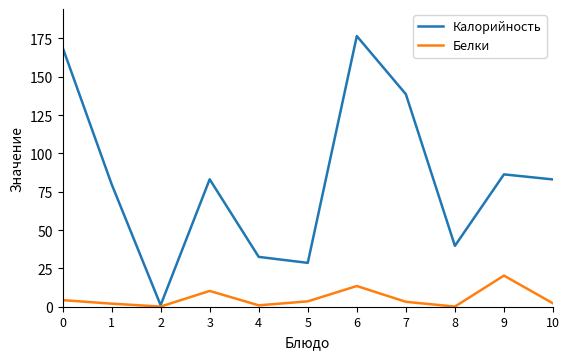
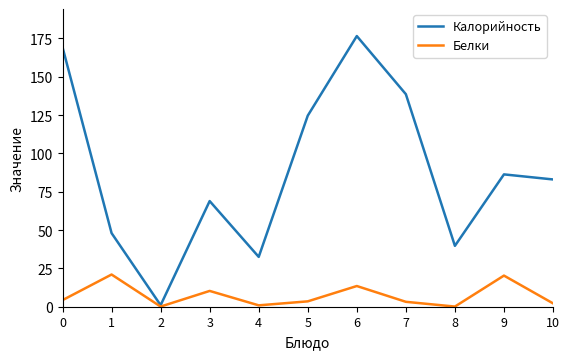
Калорийность, 1: 80 -> 48
Белки, 1: 2 -> 21
Калорийность, 3: 83 -> 69
Калорийность, 5: 29 -> 125
